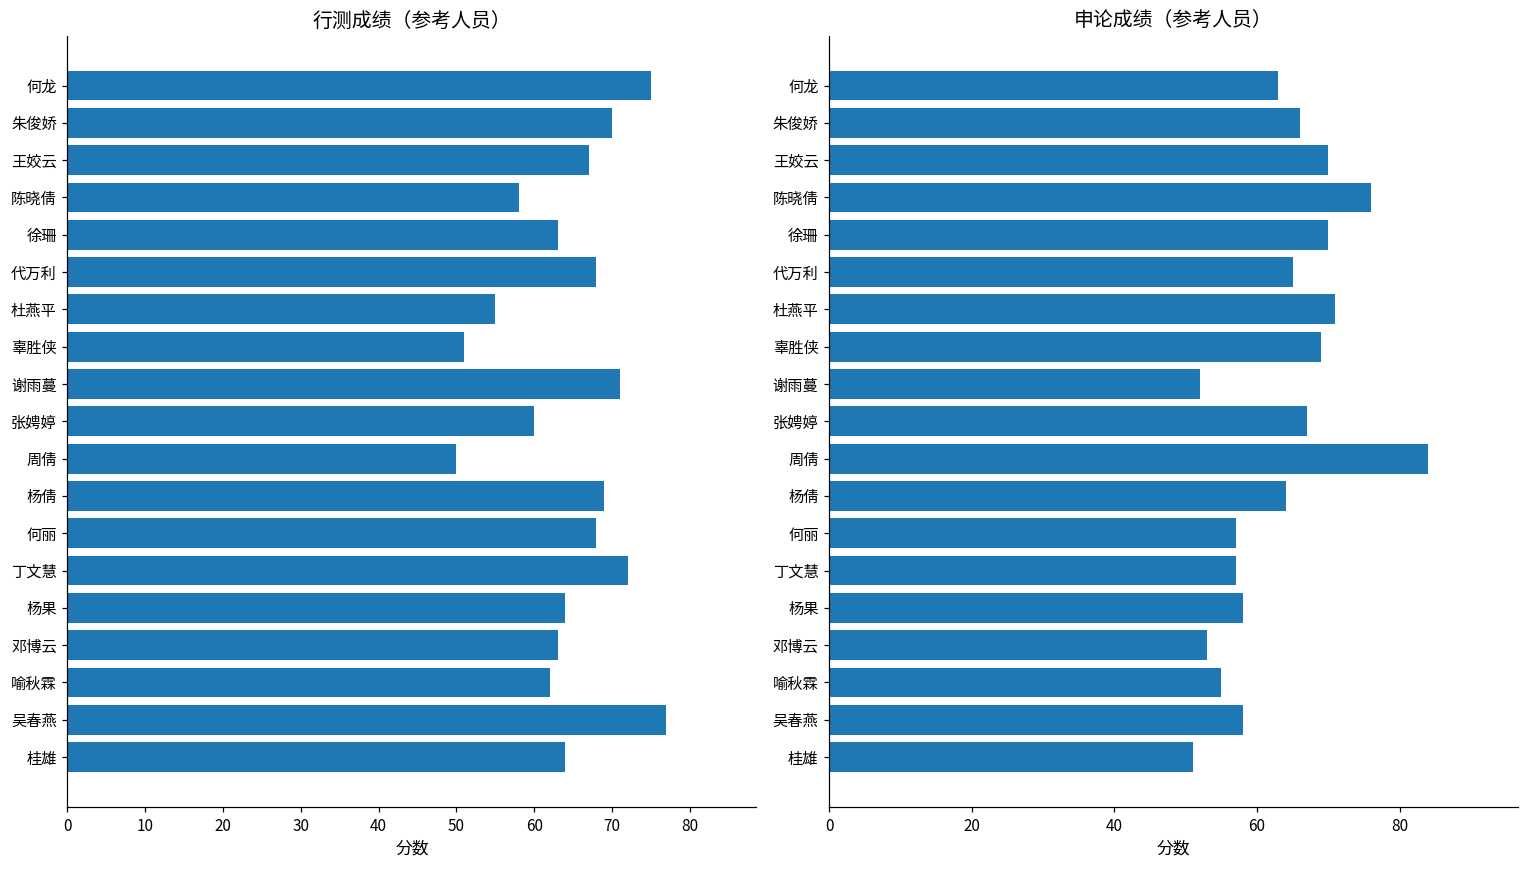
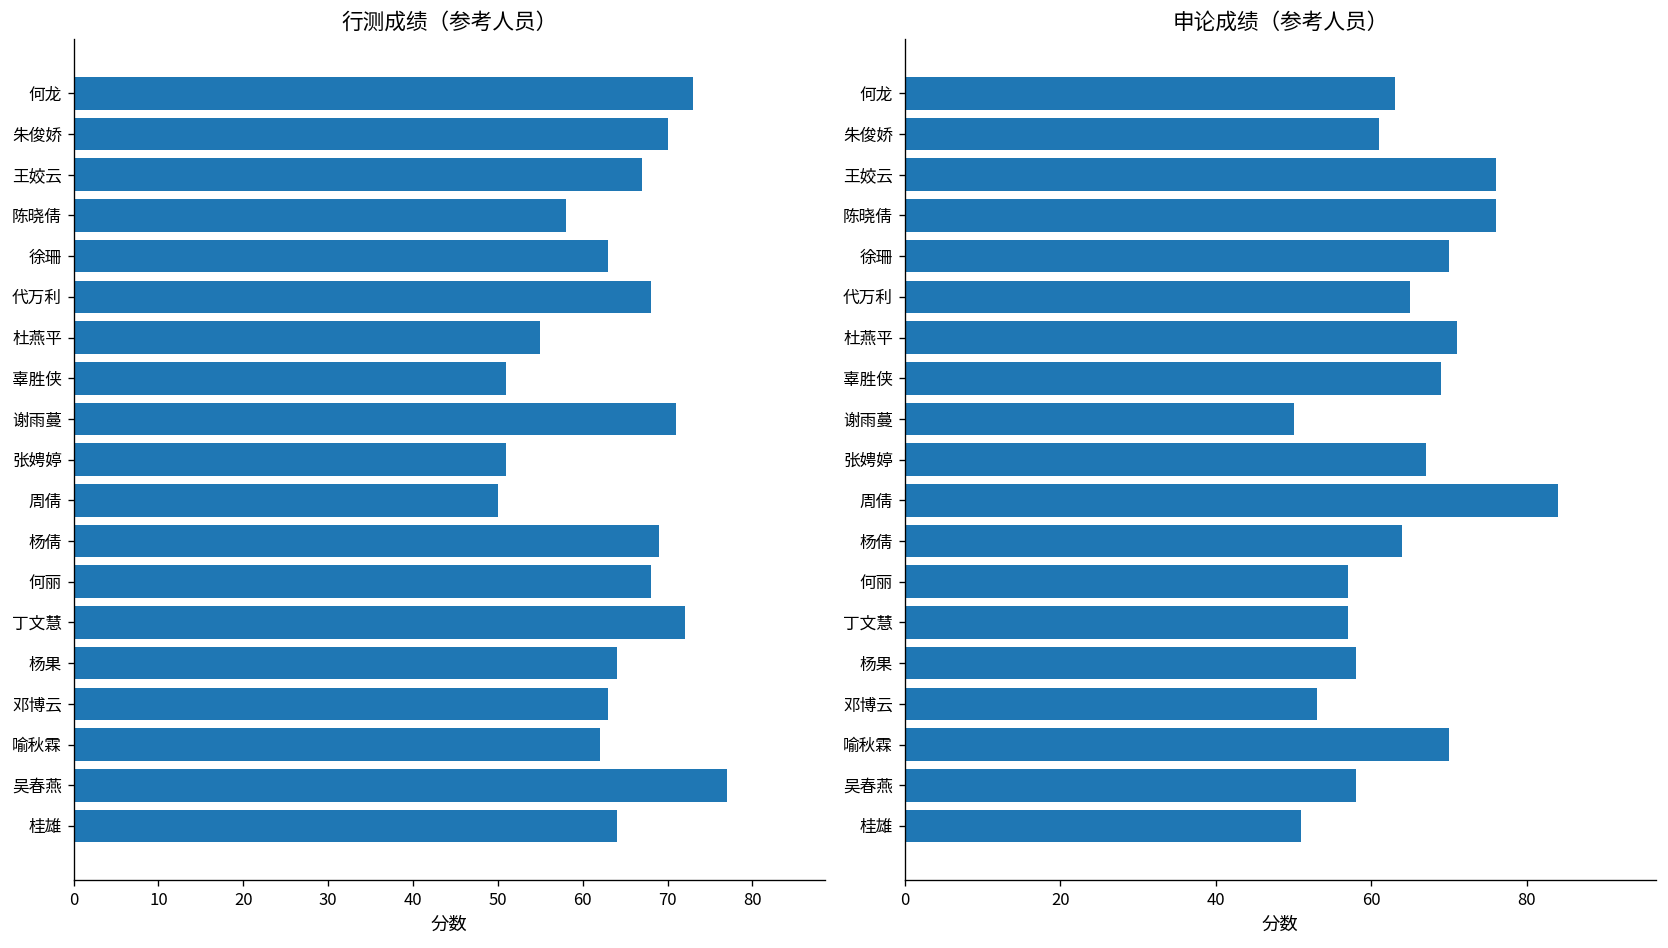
行测成绩（参考人员）, 何龙: 75 -> 73
行测成绩（参考人员）, 张娉婷: 60 -> 51
申论成绩（参考人员）, 朱俊娇: 66 -> 61
申论成绩（参考人员）, 王姣云: 70 -> 76
申论成绩（参考人员）, 谢雨蔓: 52 -> 50
申论成绩（参考人员）, 喻秋霖: 55 -> 70
